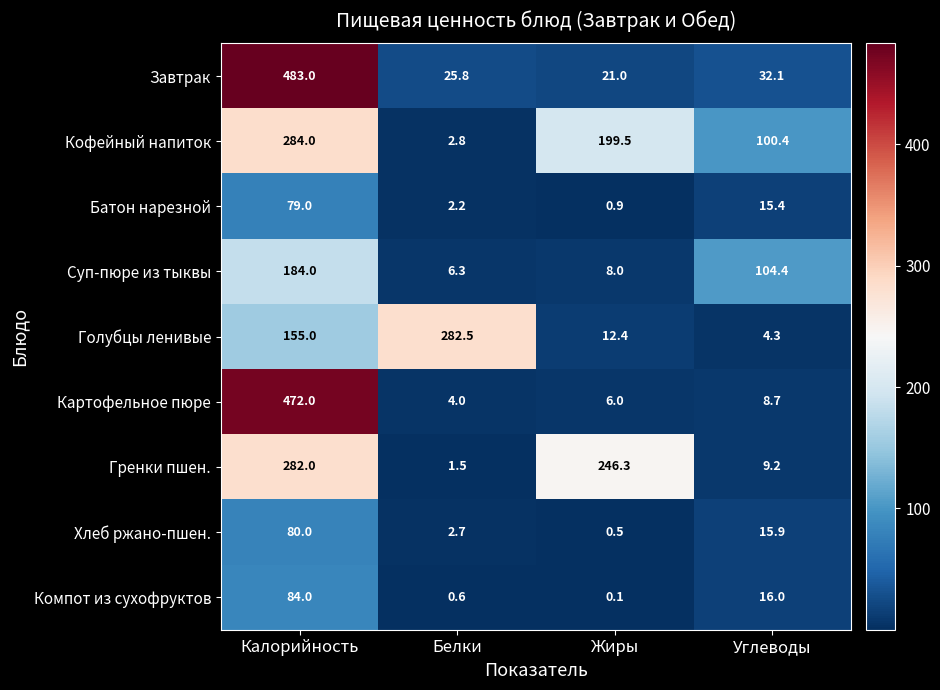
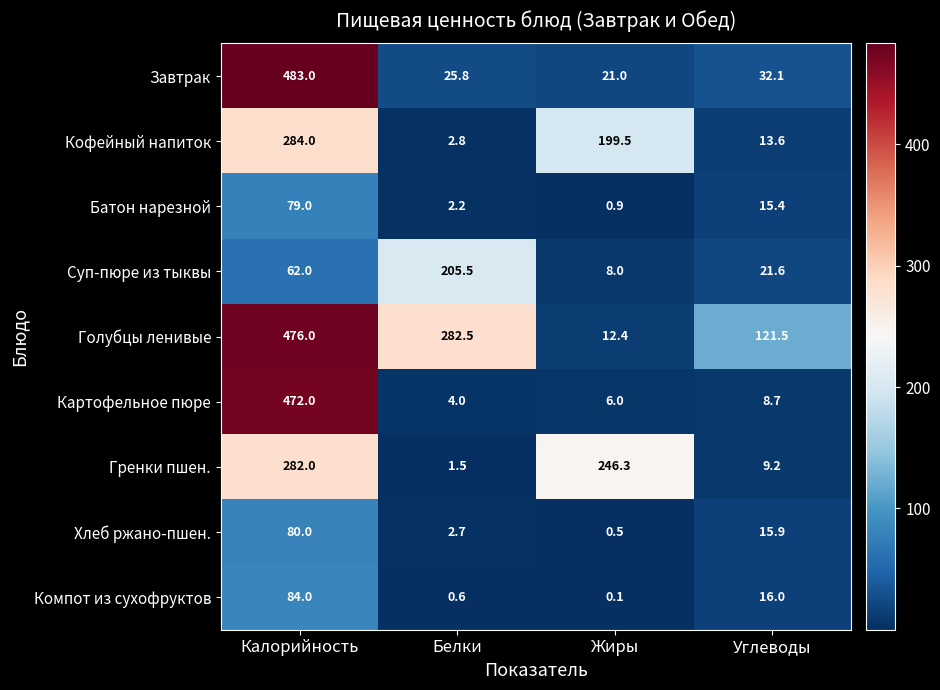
Кофейный напиток, Углеводы: 100.4 -> 13.6
Суп-пюре из тыквы, Калорийность: 184.0 -> 62.0
Суп-пюре из тыквы, Белки: 6.3 -> 205.5
Суп-пюре из тыквы, Углеводы: 104.4 -> 21.6
Голубцы ленивые, Калорийность: 155.0 -> 476.0
Голубцы ленивые, Углеводы: 4.3 -> 121.5
